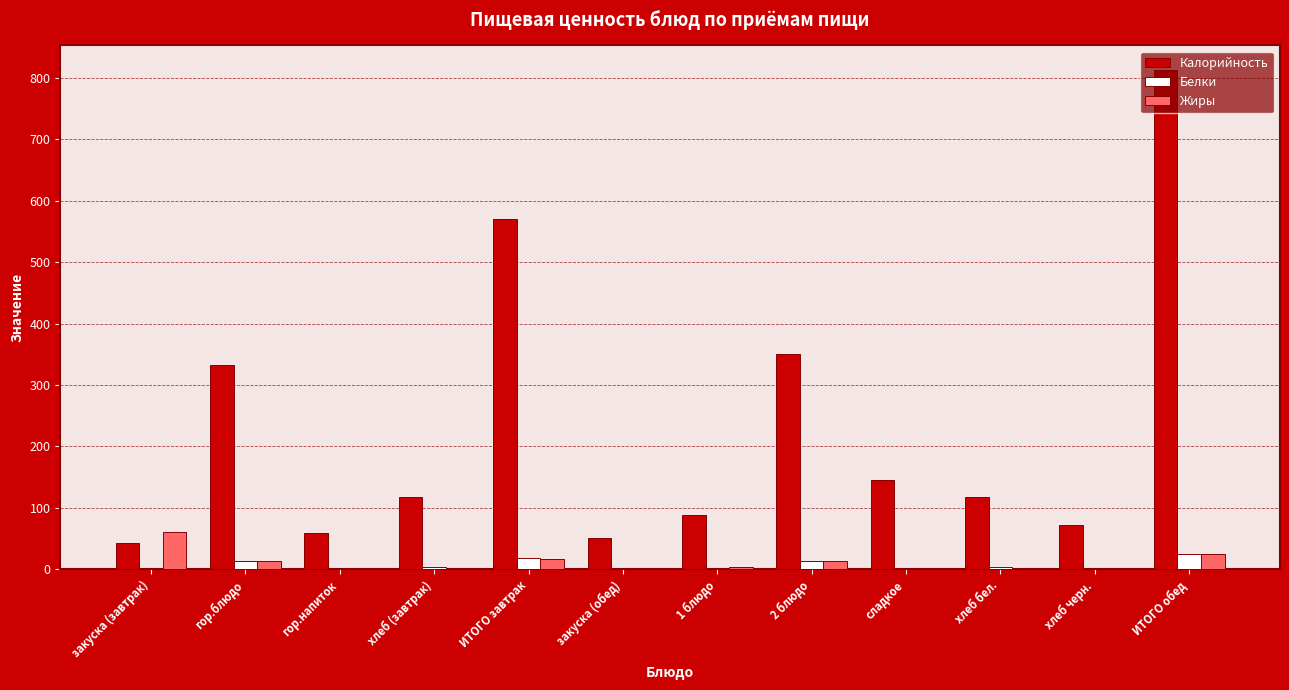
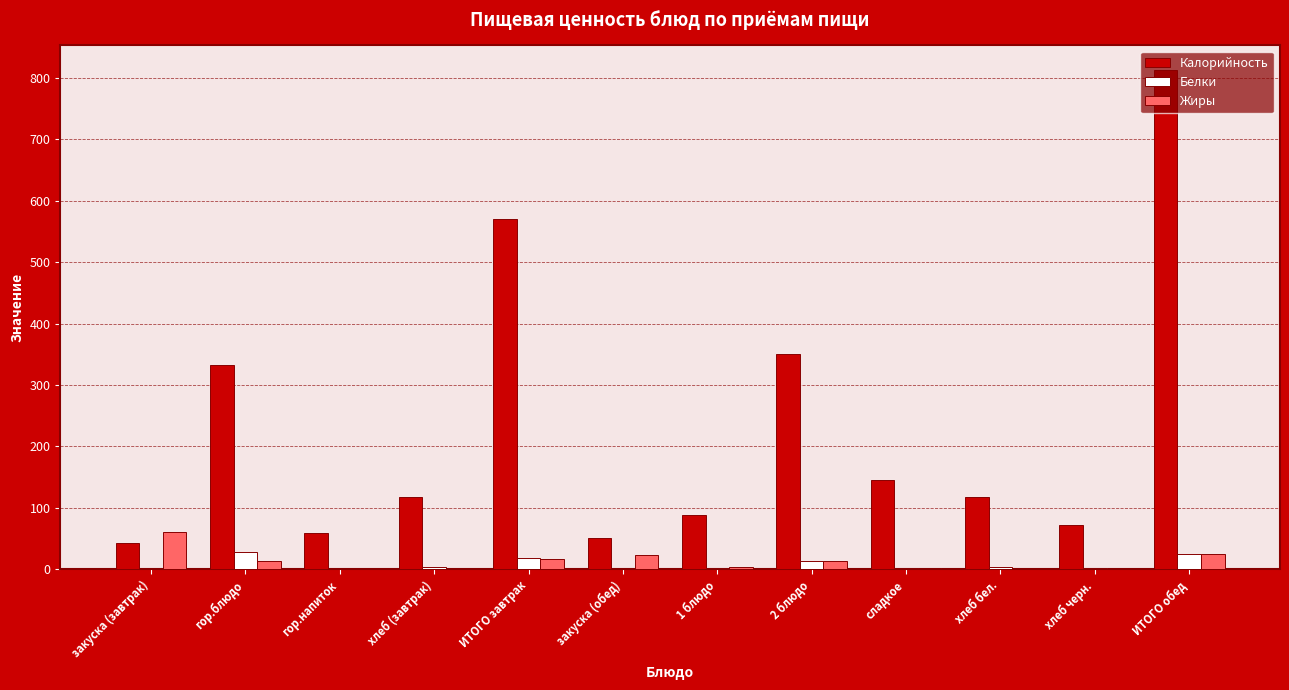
Белки, гор.блюдо: 10 -> 30
Жиры, закуска (обед): 0 -> 20
